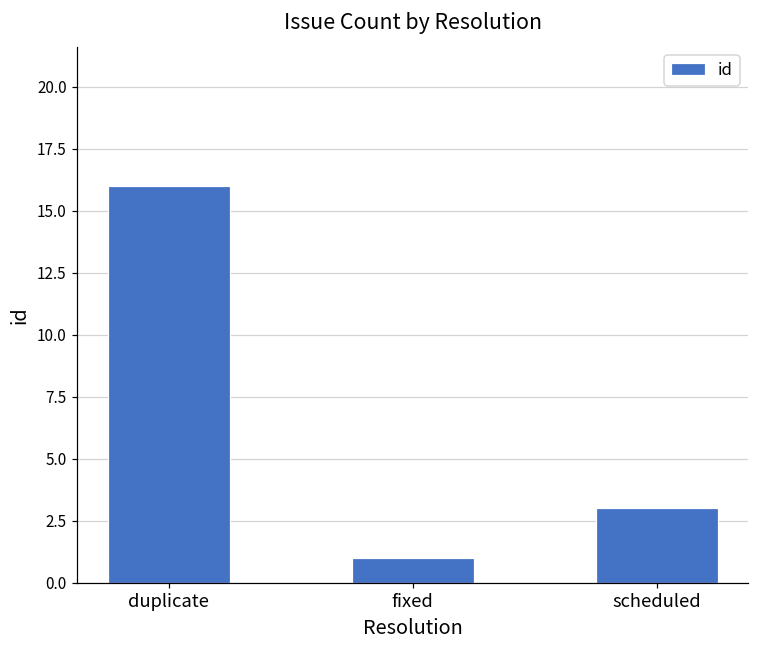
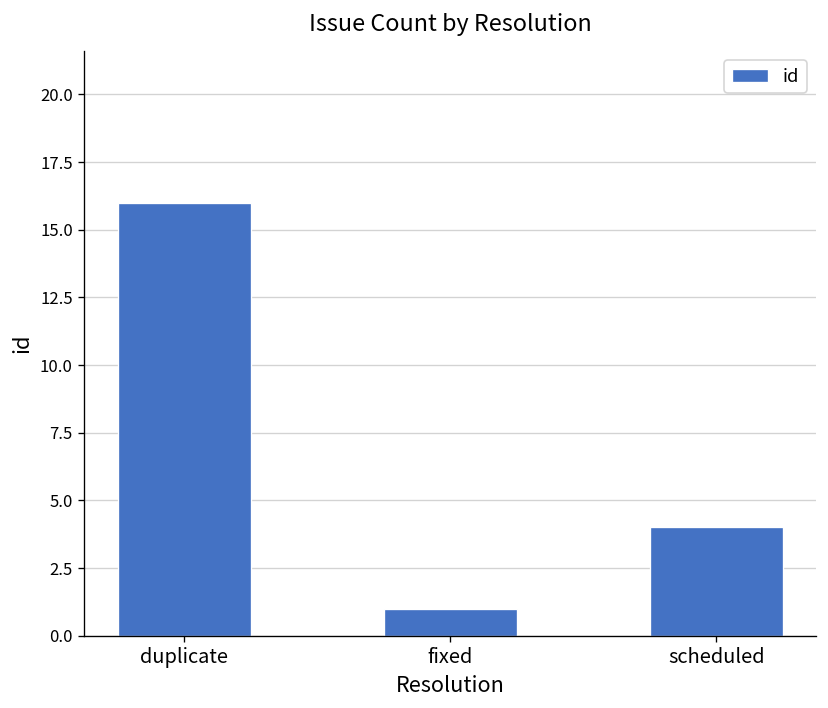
scheduled: 3 -> 4
